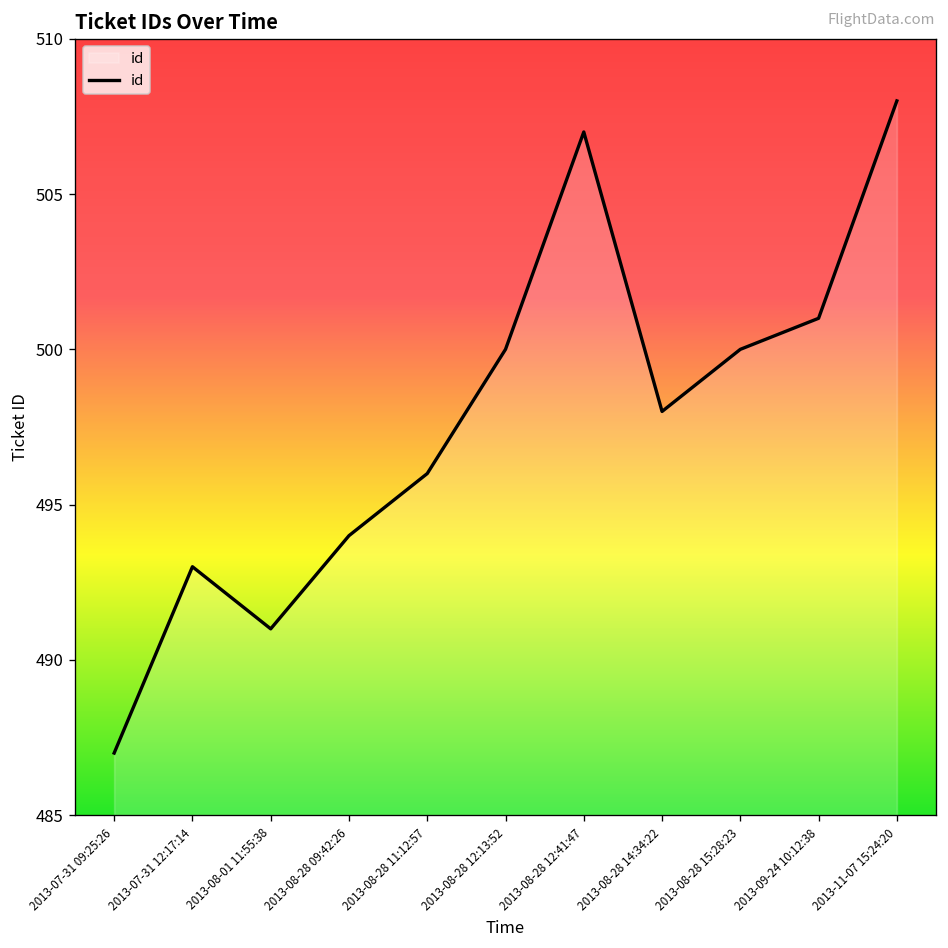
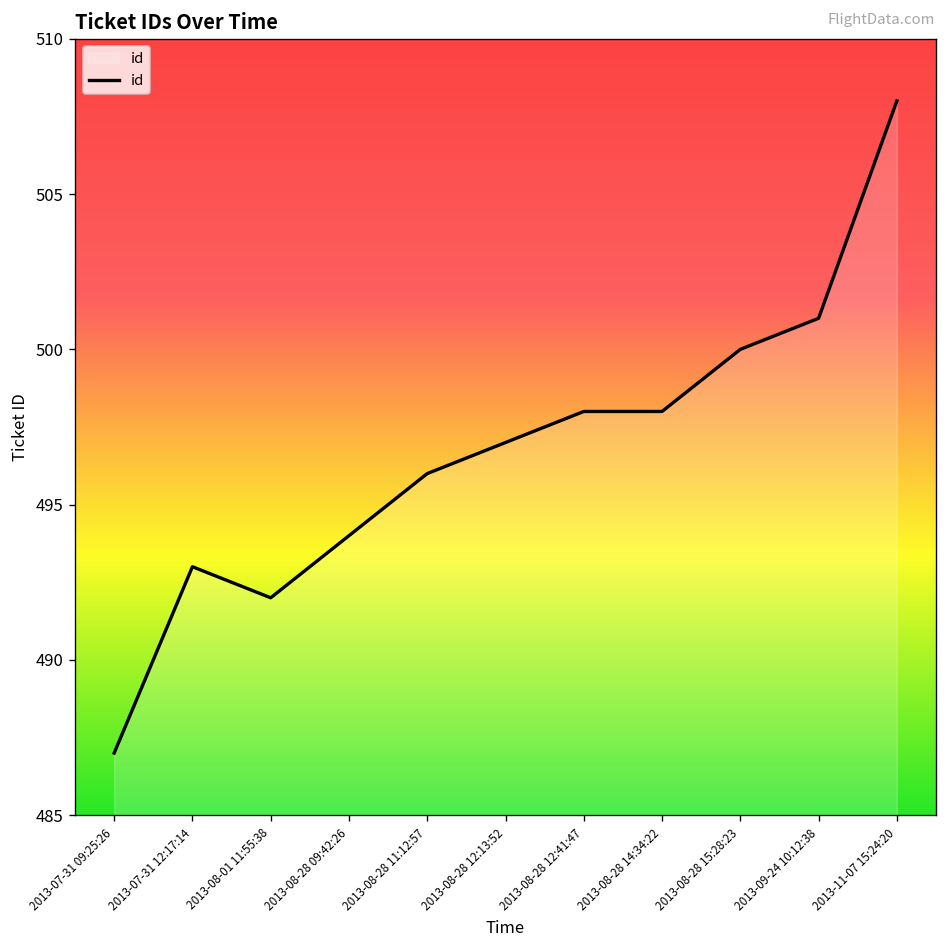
2013-08-01 11:55:38: 491 -> 492
2013-08-28 12:13:52: 500 -> 497
2013-08-28 12:41:47: 507 -> 498
